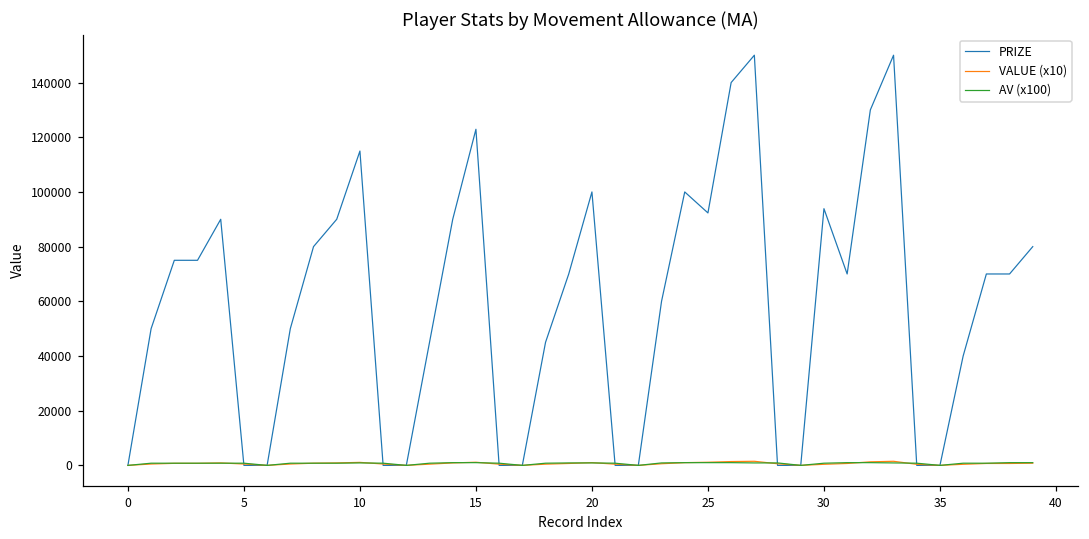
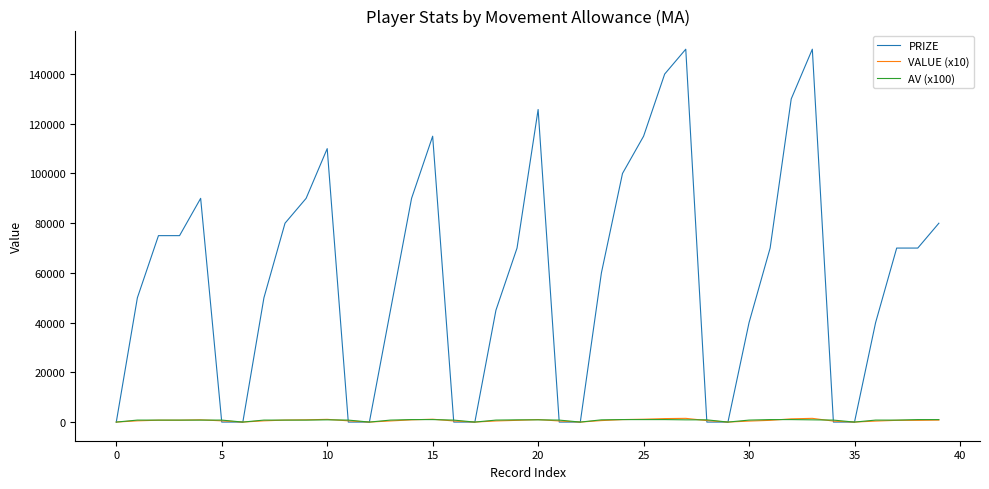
PRIZE, 10: 115000 -> 110000
PRIZE, 15: 123000 -> 115000
PRIZE, 20: 100000 -> 126000
PRIZE, 25: 92000 -> 115000
PRIZE, 30: 94000 -> 40000
